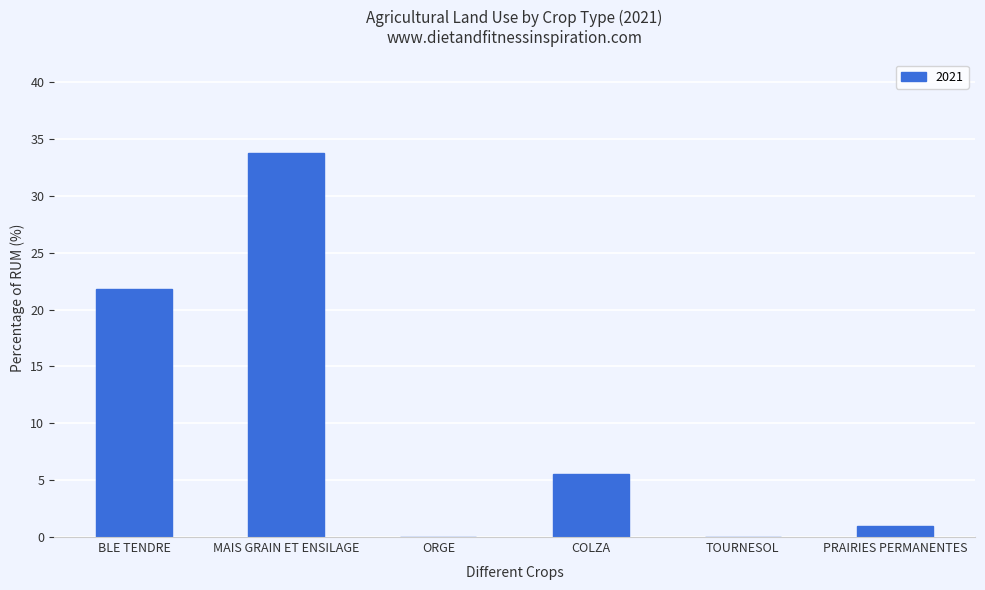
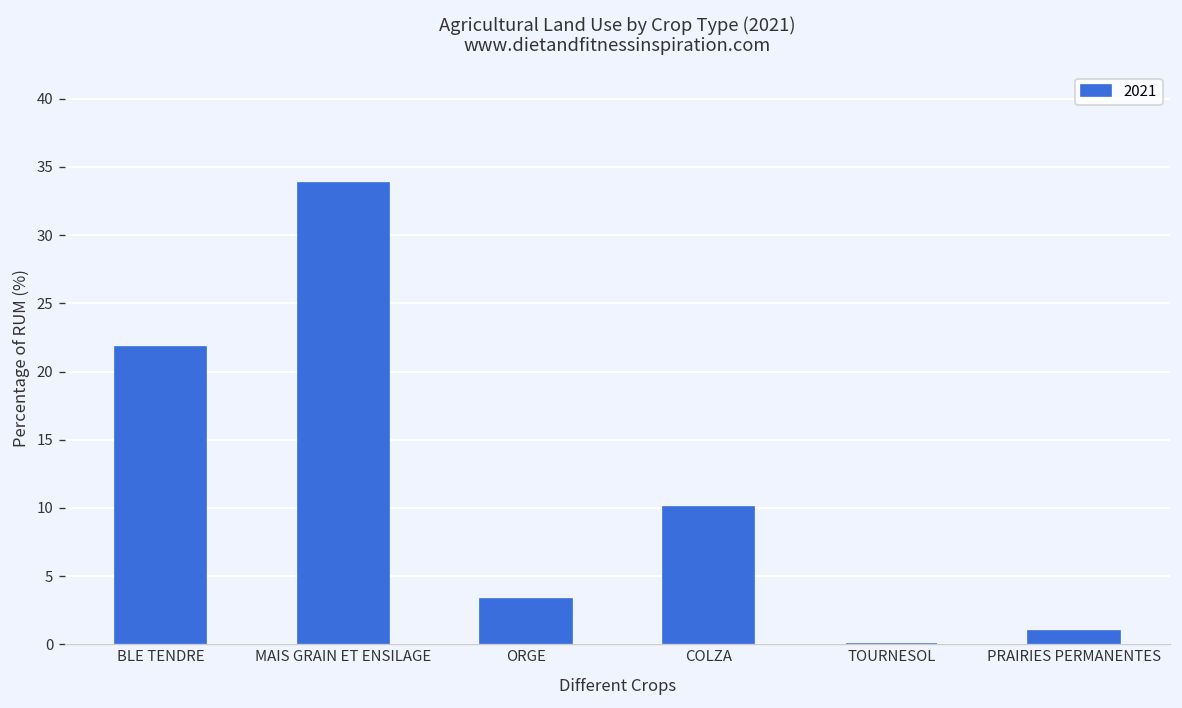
ORGE: 0.0 -> 3.3
COLZA: 5.5 -> 10.1
